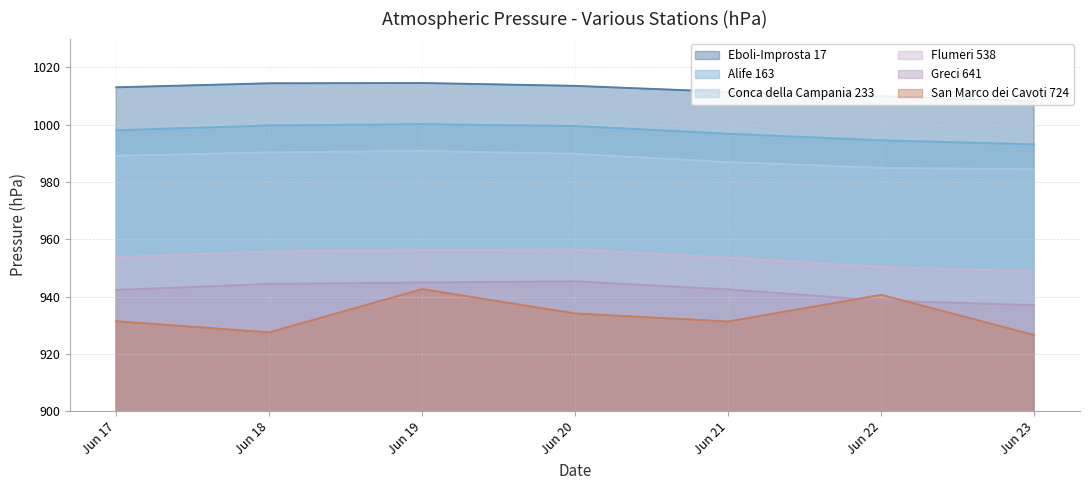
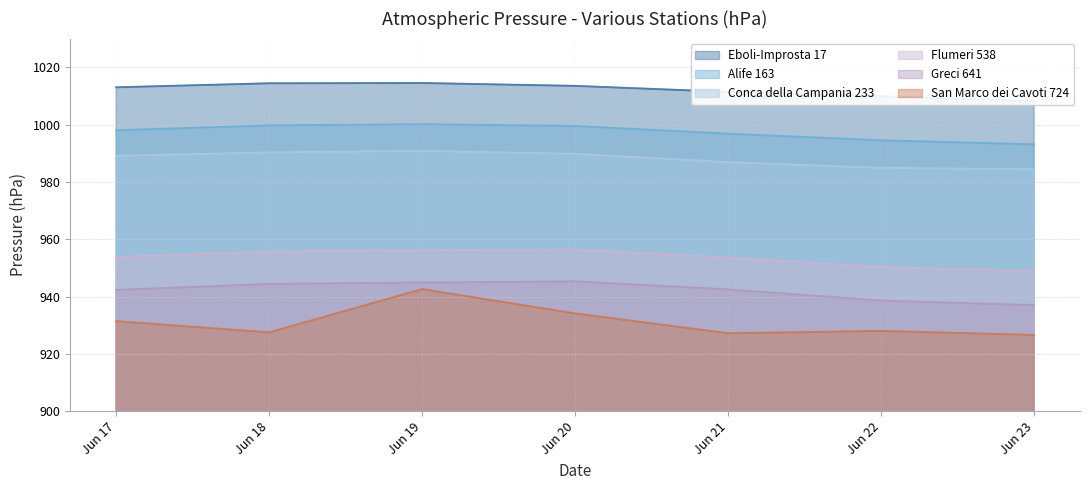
San Marco dei Cavoti 724, Jun 21: 931 -> 927
San Marco dei Cavoti 724, Jun 22: 941 -> 928
